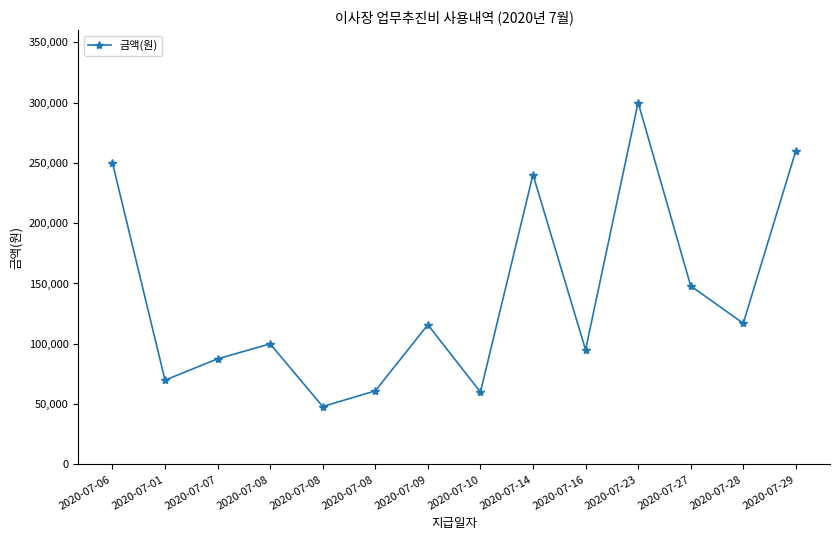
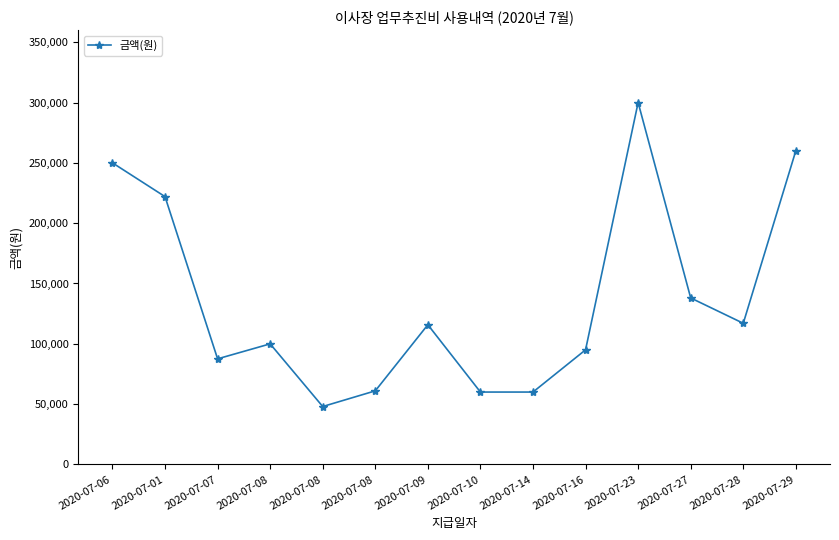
2020-07-01: 70,000 -> 222,000
2020-07-14: 240,000 -> 60,000
2020-07-27: 148,000 -> 138,000
